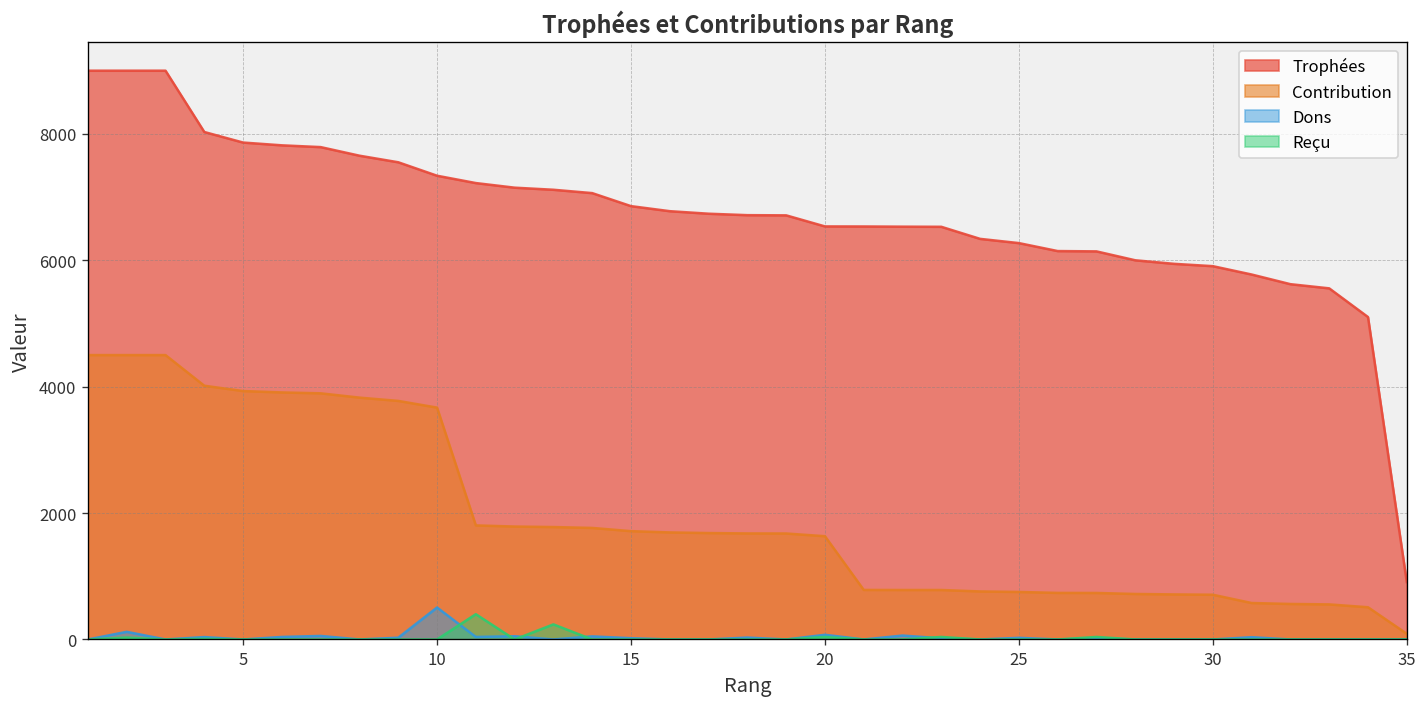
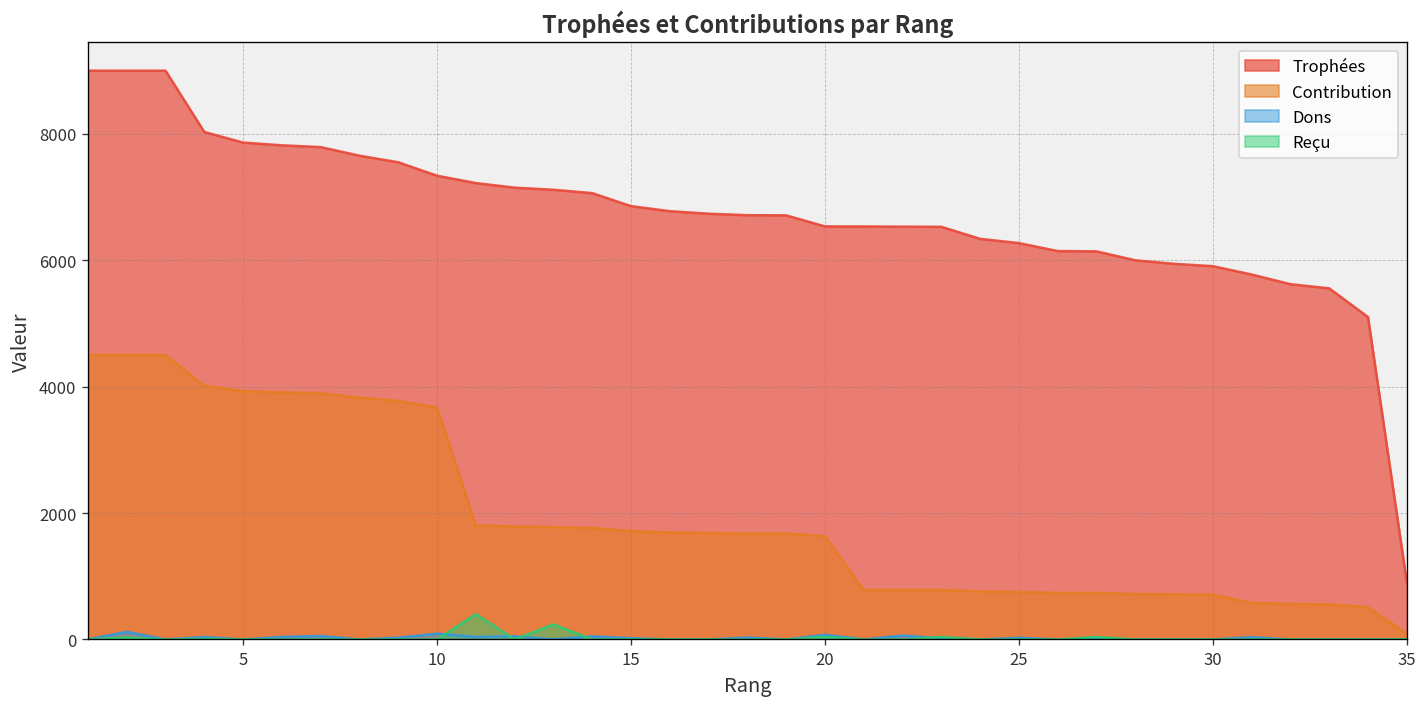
Dons, 10: 500 -> 100
